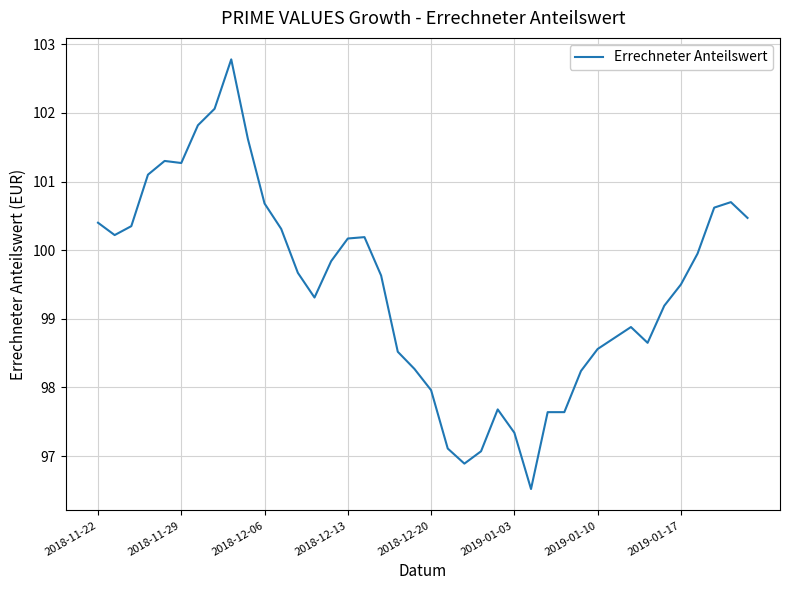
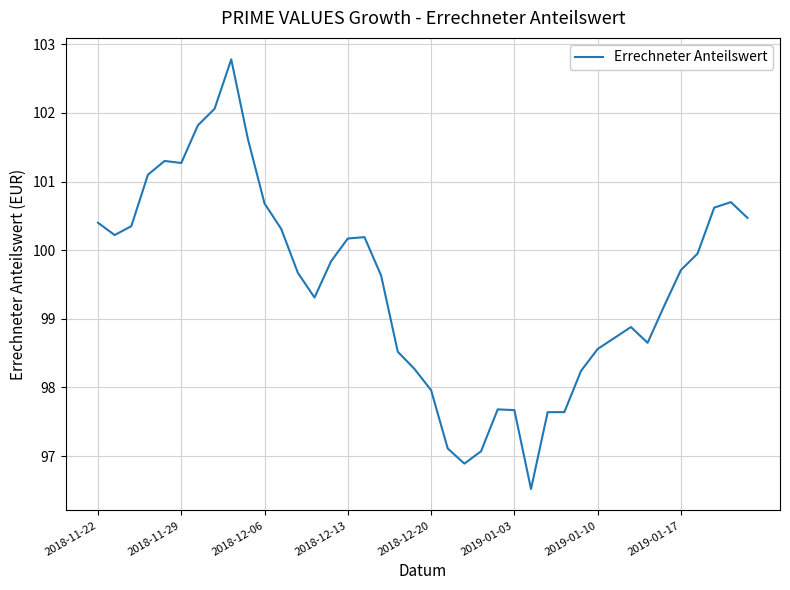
2019-01-03: 97.3 -> 97.7
2019-01-17: 99.5 -> 99.7
